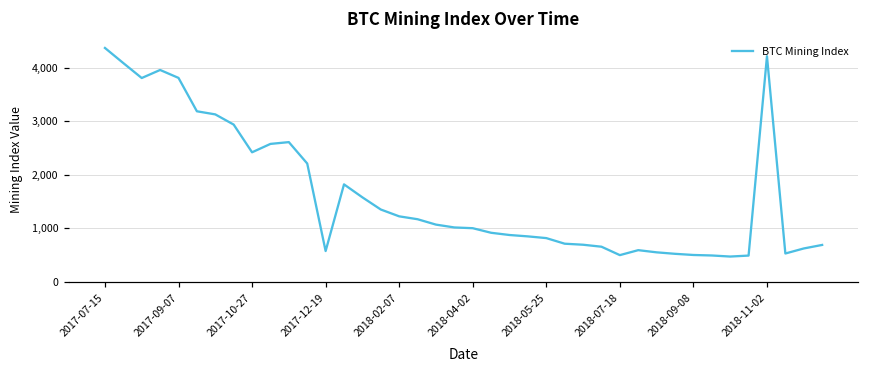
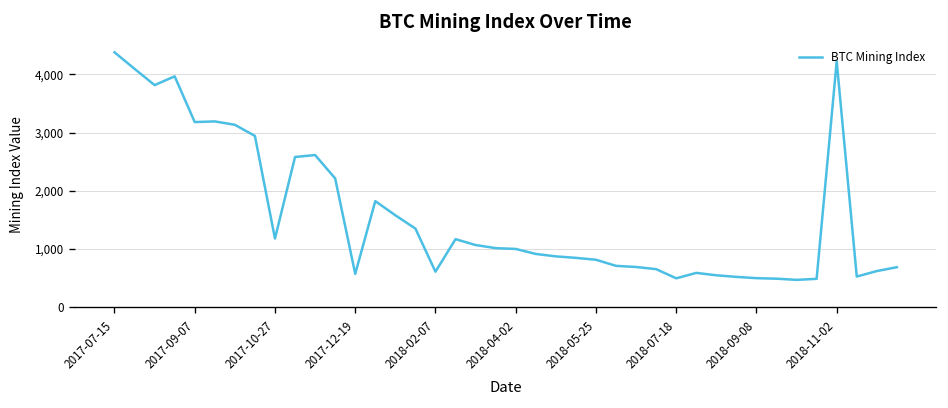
2017-09-07: 3,800 -> 3,200
2017-10-27: 2,400 -> 1,200
2018-02-07: 1,200 -> 600
